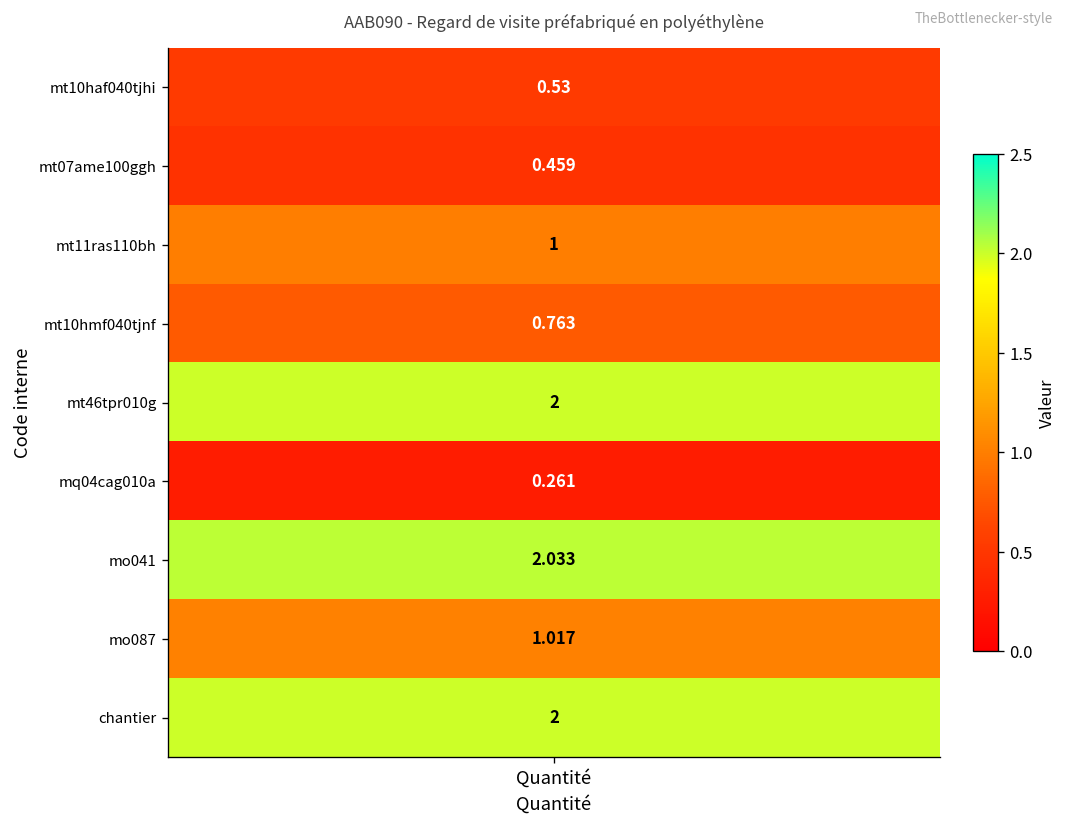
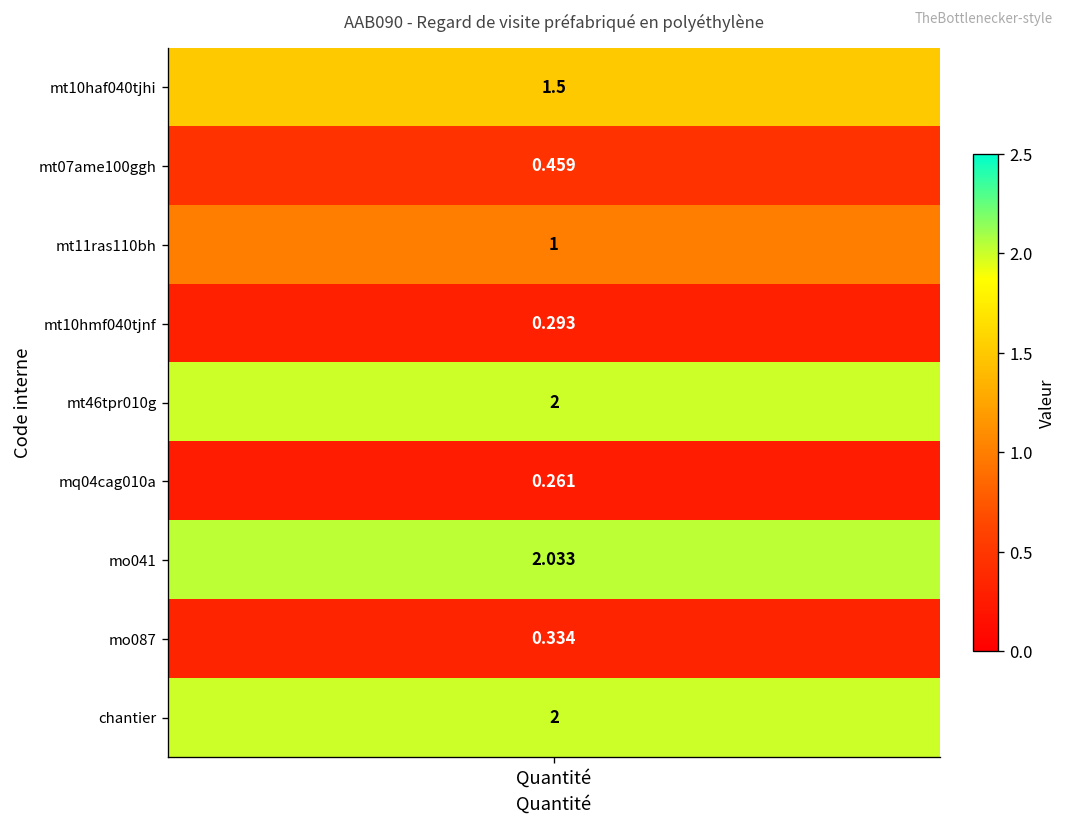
mt10haf040tjhi, Quantité: 0.53 -> 1.5
mt10hmf040tjnf, Quantité: 0.763 -> 0.293
mo087, Quantité: 1.017 -> 0.334
